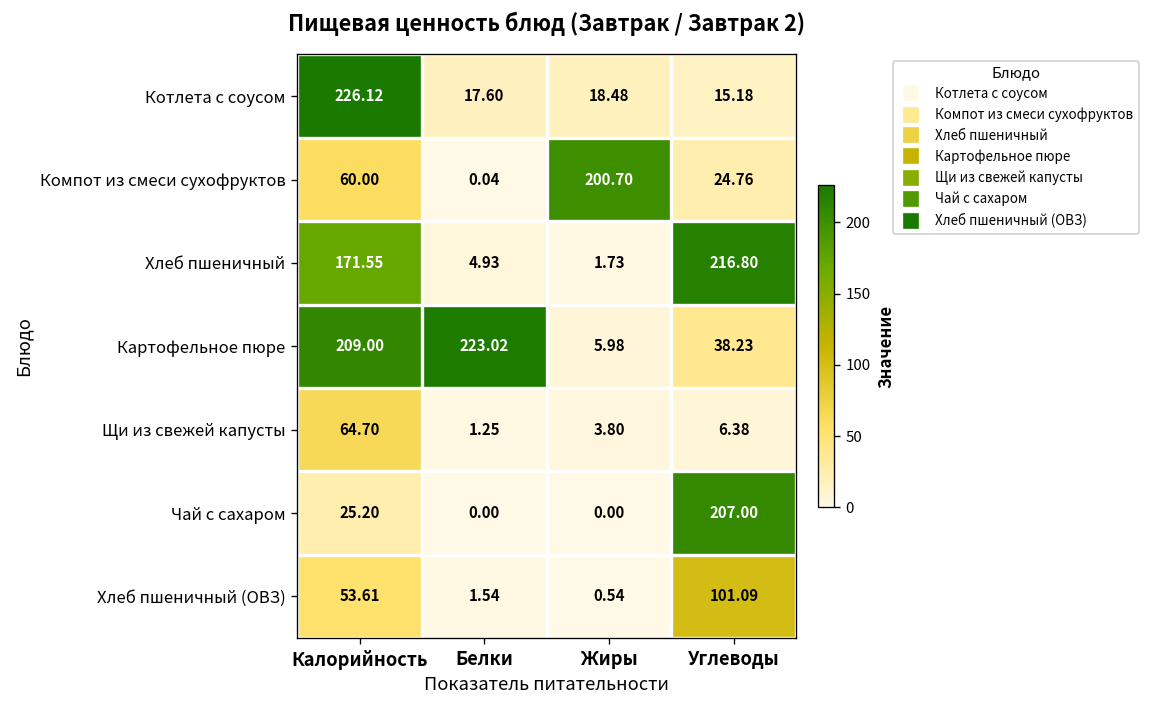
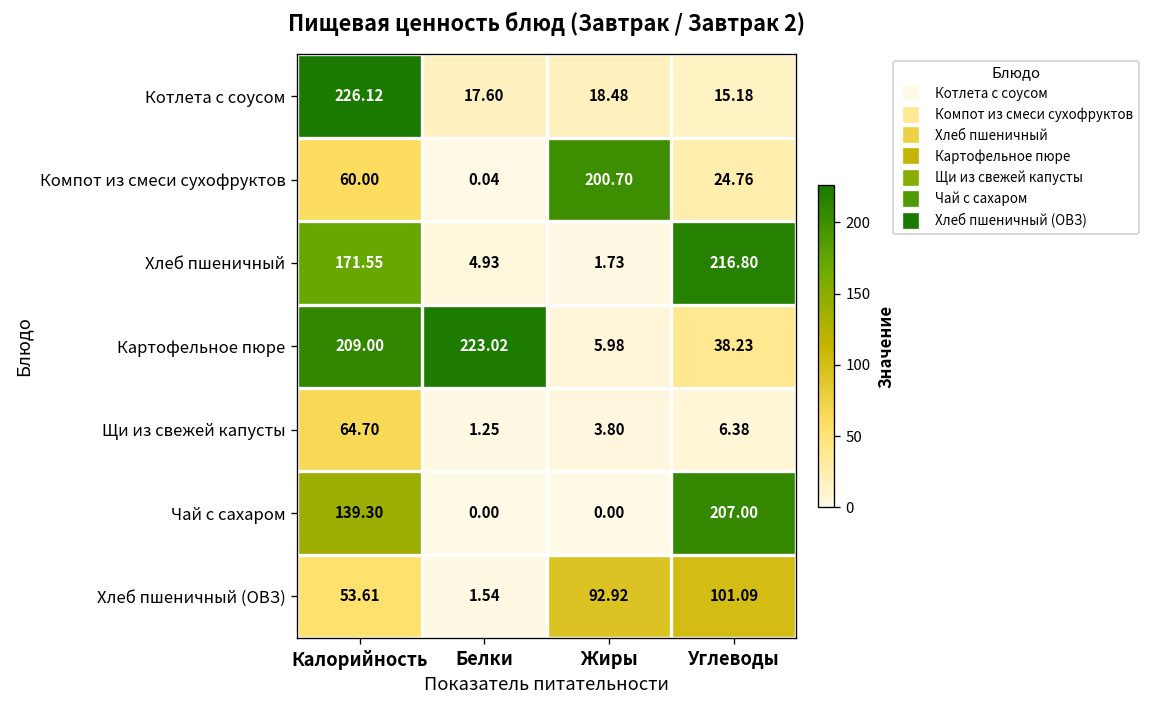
Чай с сахаром, Калорийность: 25.20 -> 139.30
Хлеб пшеничный (ОВЗ), Жиры: 0.54 -> 92.92
